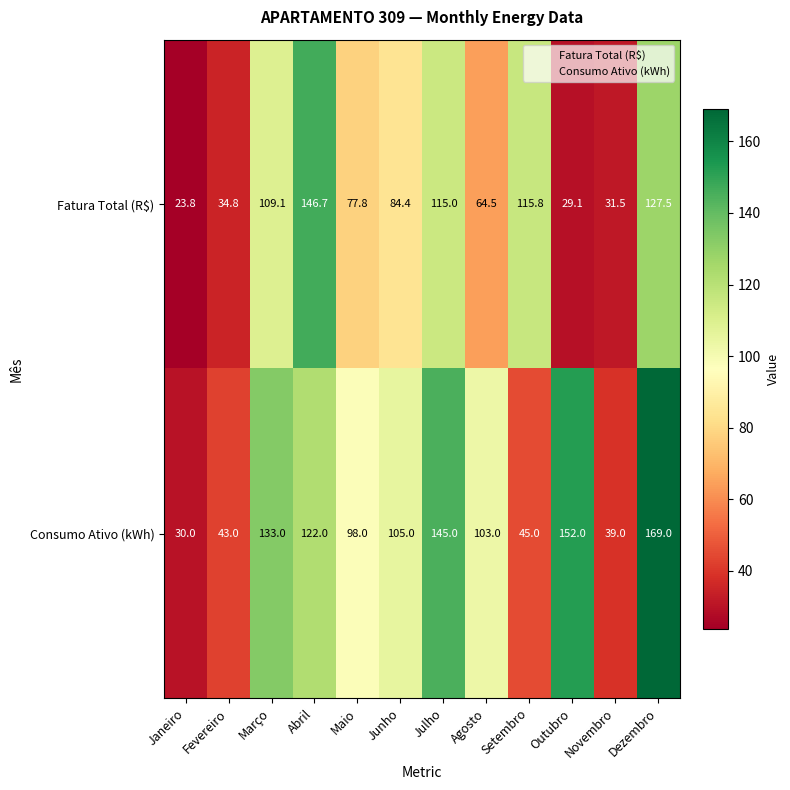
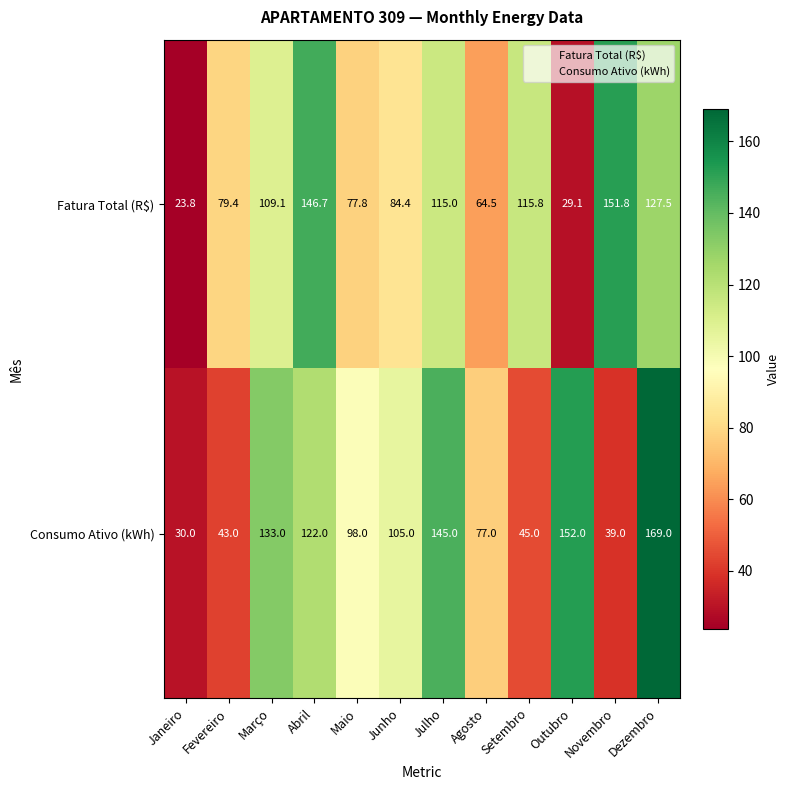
Fatura Total (R$), Fevereiro: 34.8 -> 79.4
Fatura Total (R$), Novembro: 31.5 -> 151.8
Consumo Ativo (kWh), Agosto: 103.0 -> 77.0
